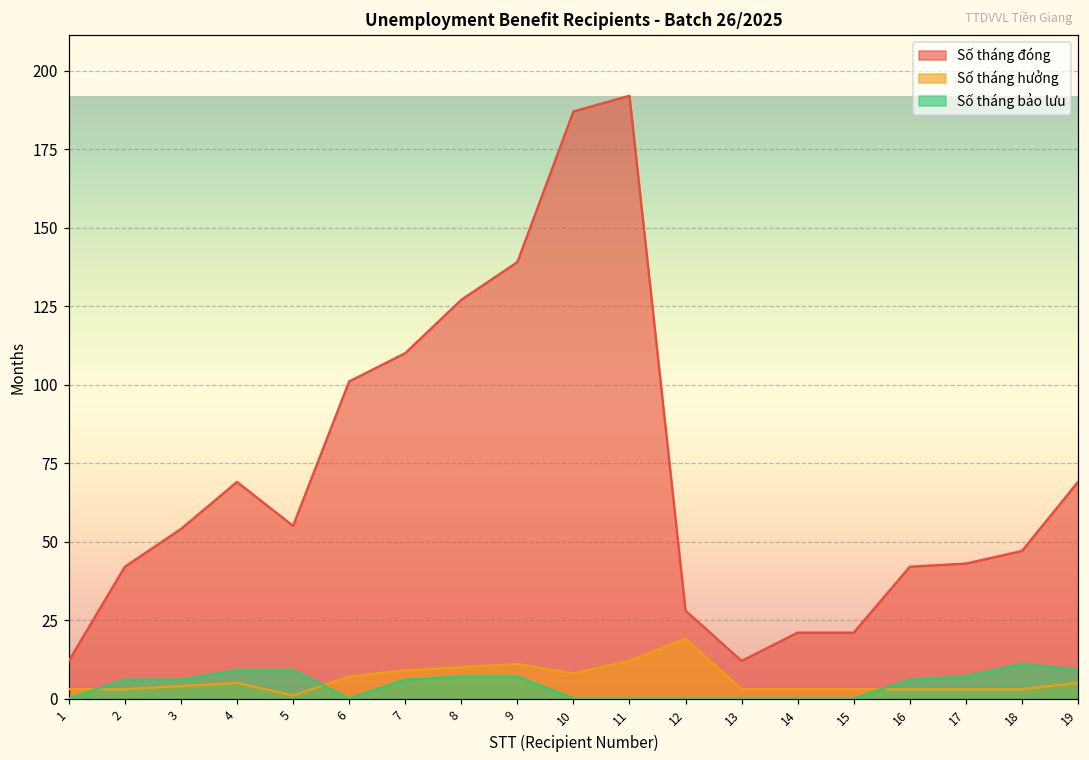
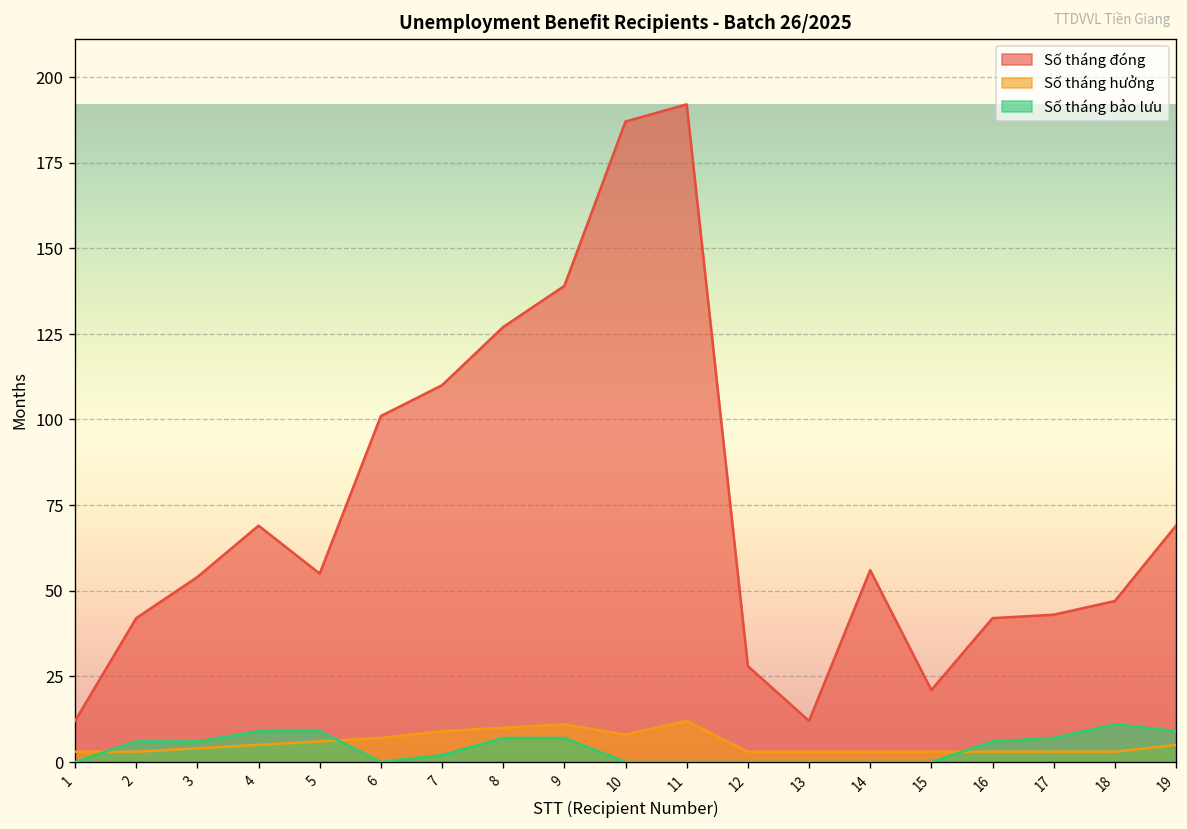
Số tháng hưởng, 5: 1 -> 6
Số tháng bảo lưu, 7: 6 -> 2
Số tháng hưởng, 12: 19 -> 3
Số tháng đóng, 14: 21 -> 56
